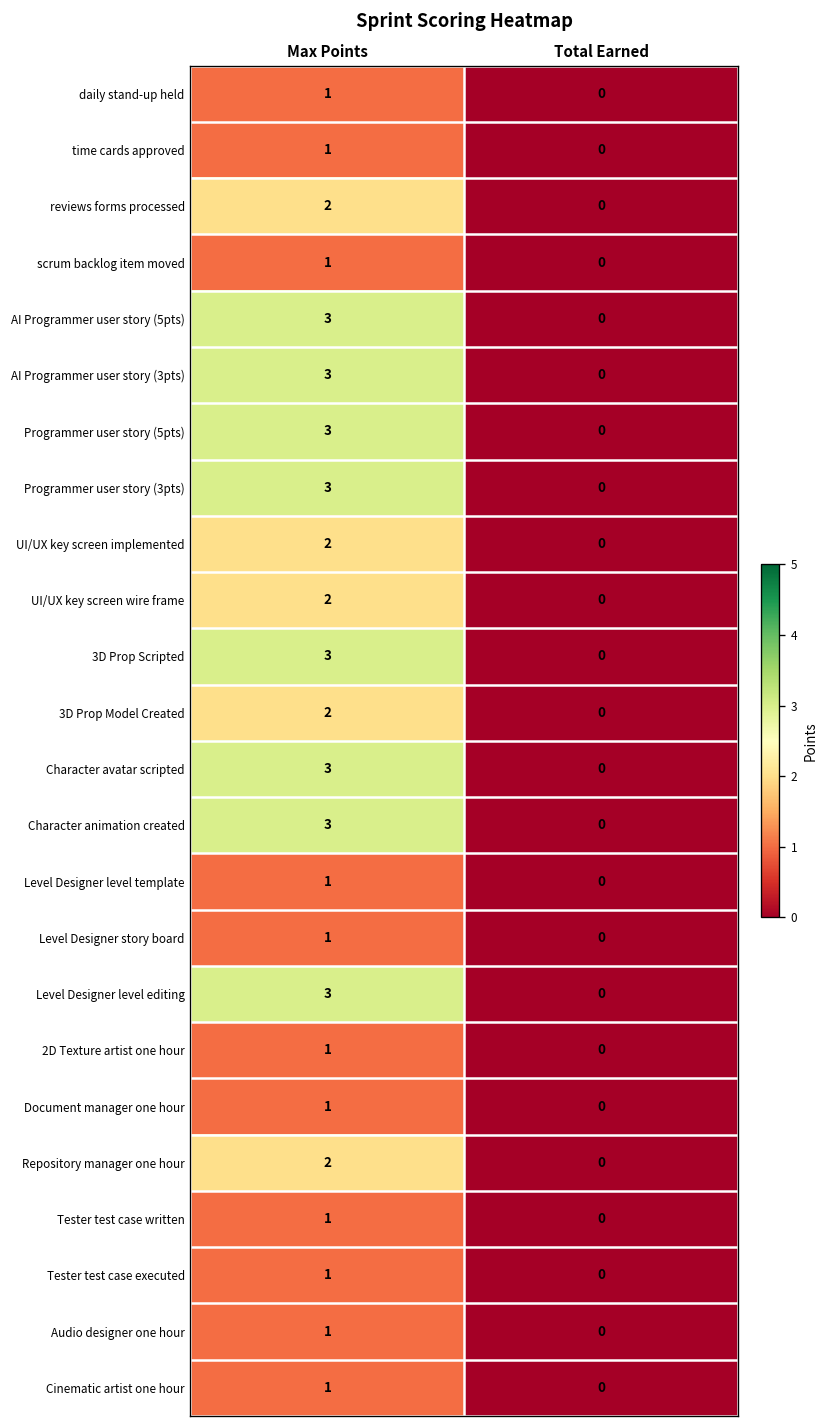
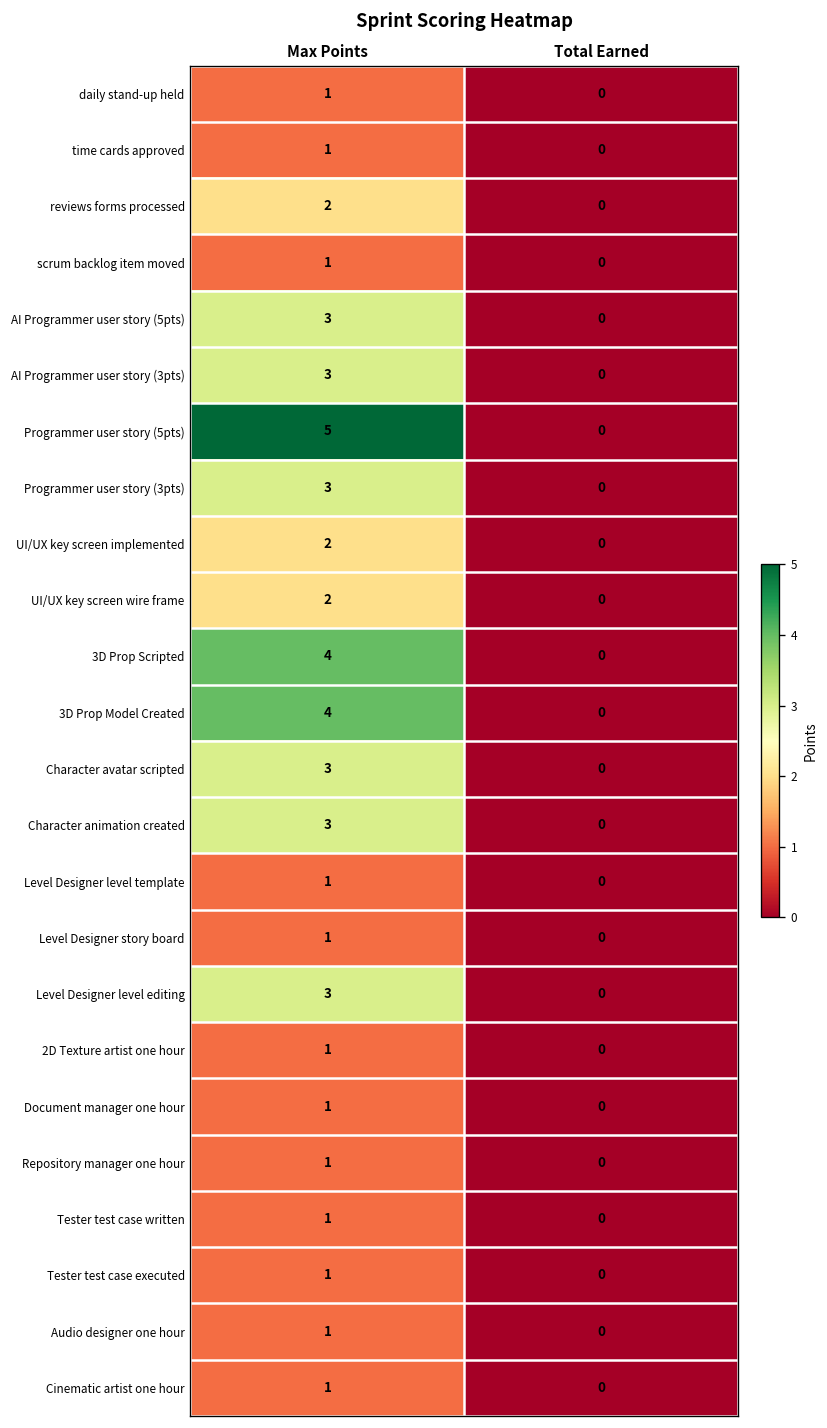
Programmer user story (5pts), Max Points: 3 -> 5
3D Prop Scripted, Max Points: 3 -> 4
3D Prop Model Created, Max Points: 2 -> 4
Repository manager one hour, Max Points: 2 -> 1
